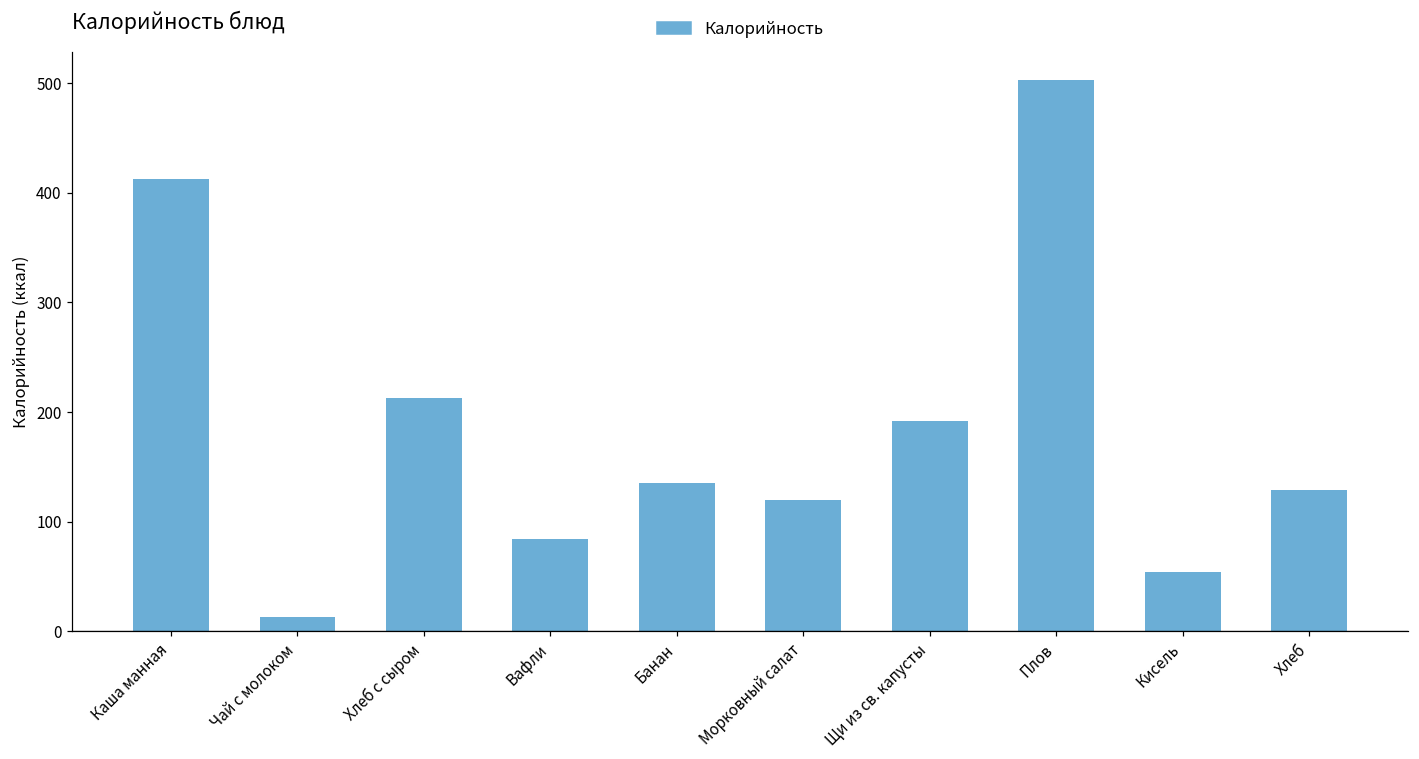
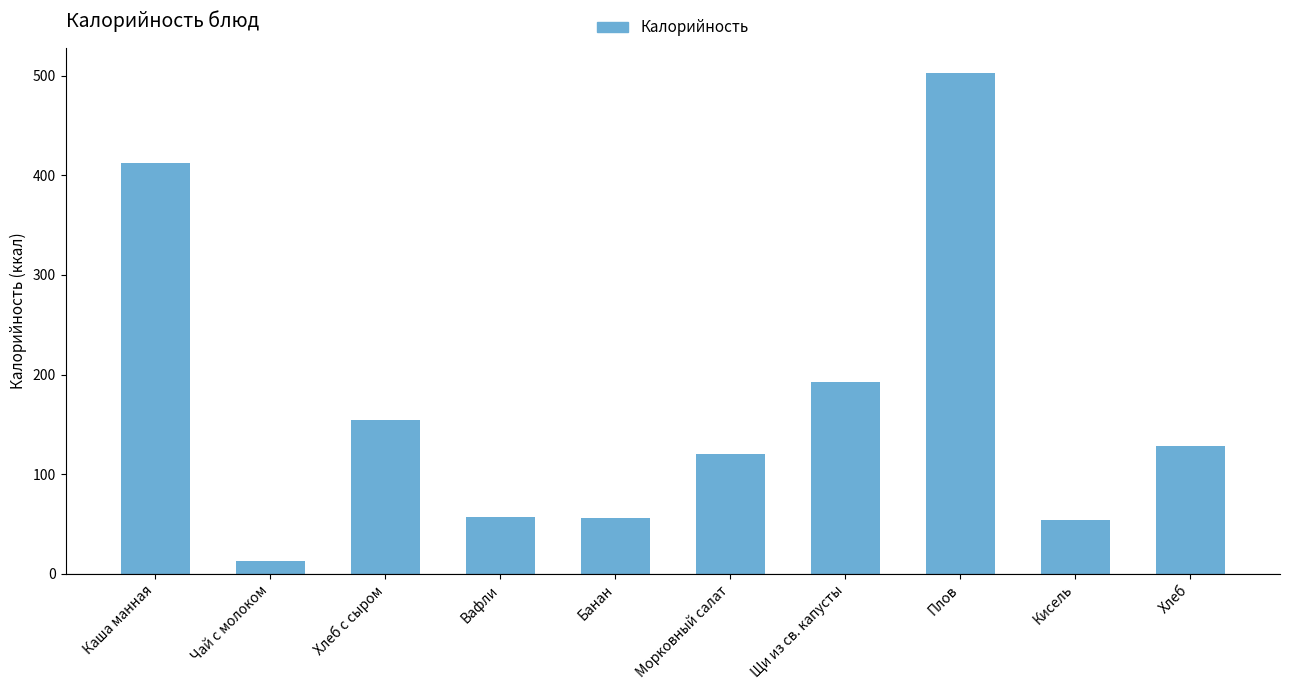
Хлеб с сыром: 210 -> 150
Вафли: 80 -> 60
Банан: 140 -> 60
